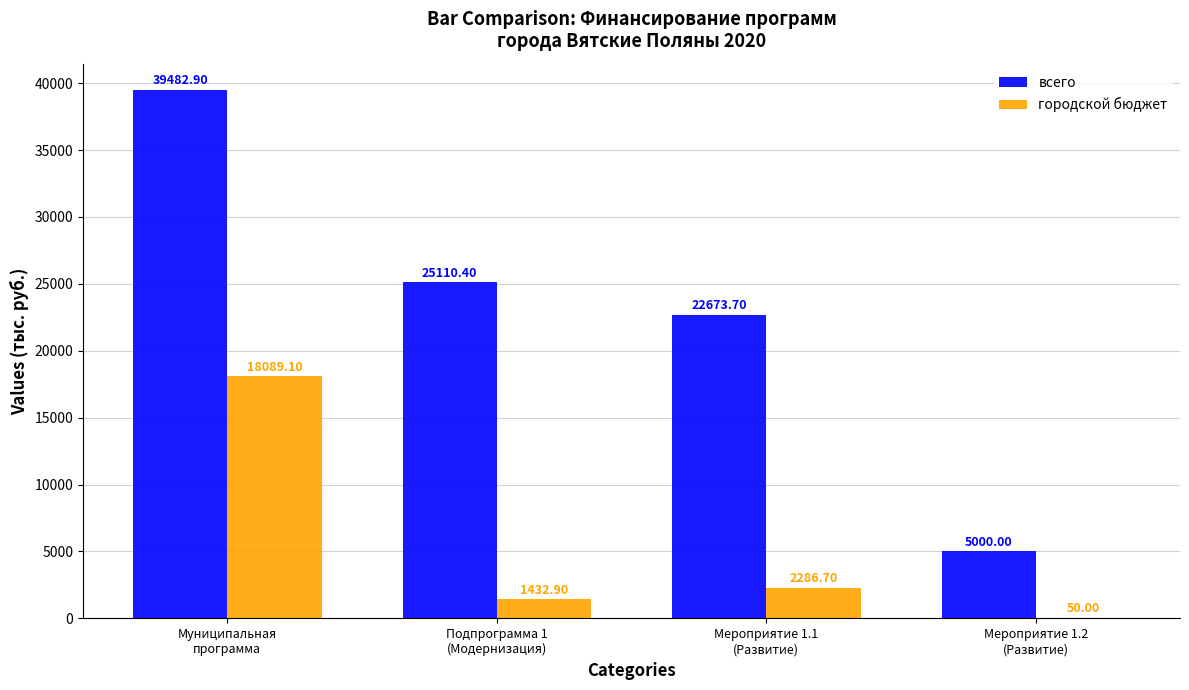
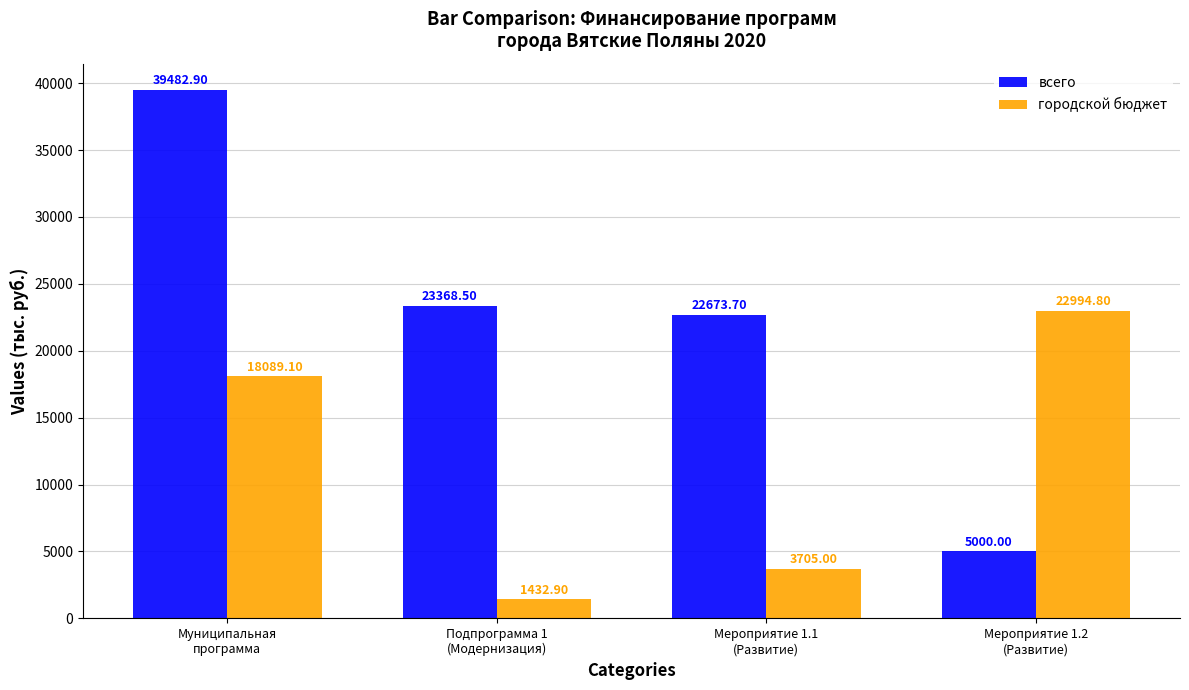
всего, Подпрограмма 1 (Модернизация): 25110.40 -> 23368.50
городской бюджет, Мероприятие 1.1 (Развитие): 2286.70 -> 3705.00
городской бюджет, Мероприятие 1.2 (Развитие): 50.00 -> 22994.80
